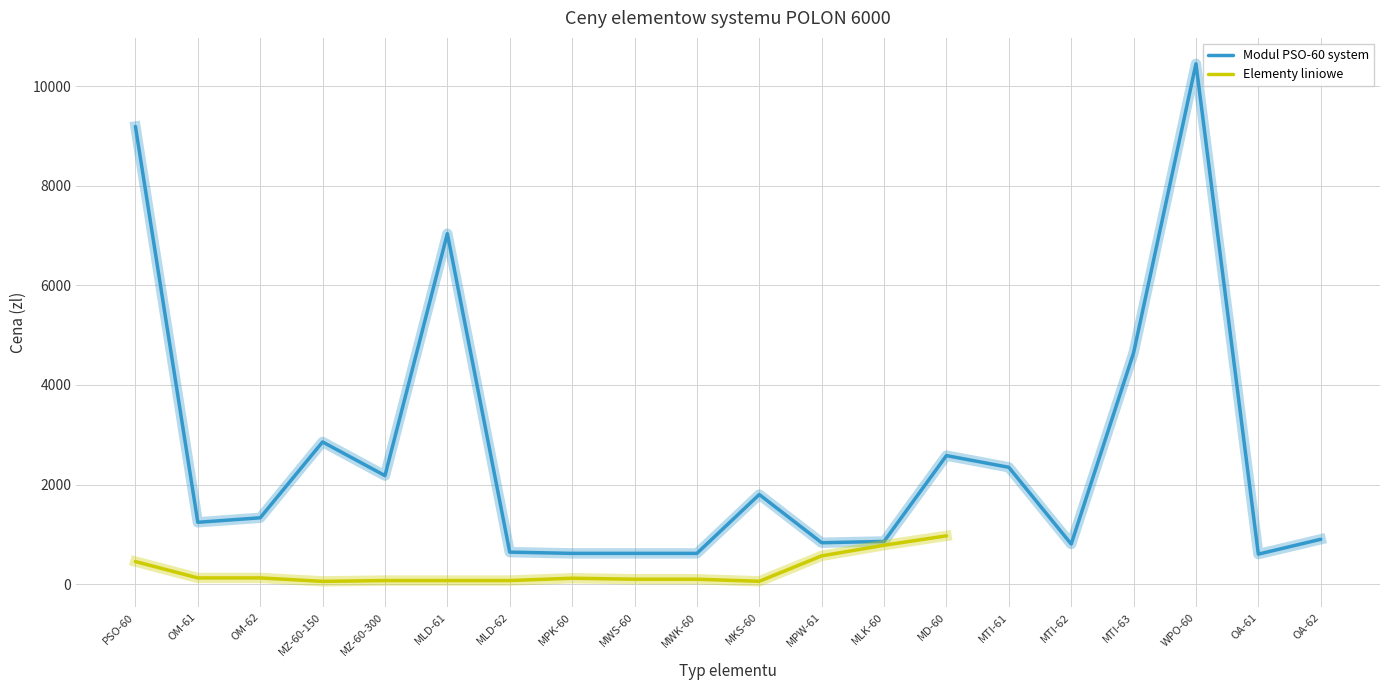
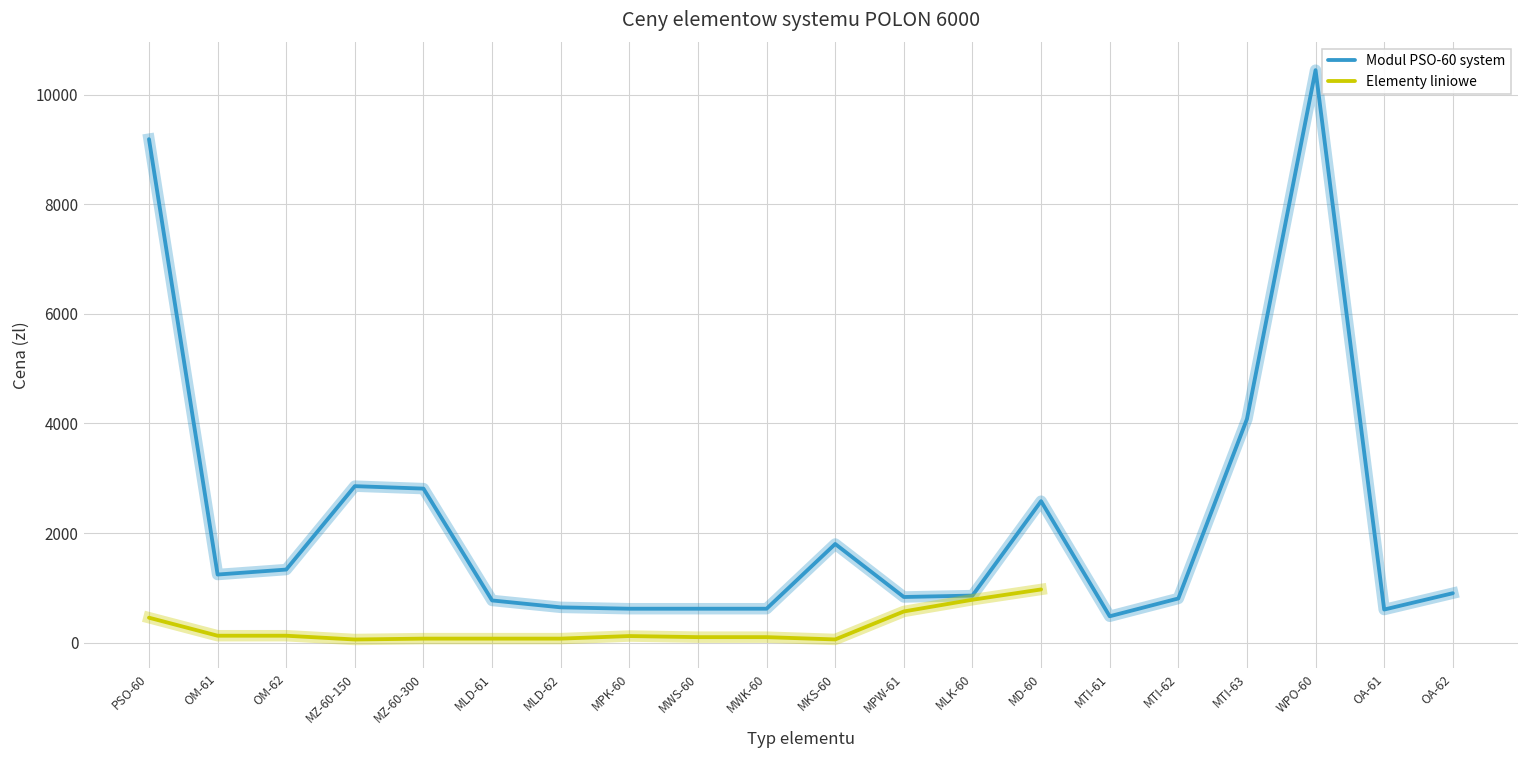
Modul PSO-60 system, MZ-60-300: 2200 -> 2800
Modul PSO-60 system, MLD-61: 7000 -> 800
Modul PSO-60 system, MTI-61: 2300 -> 500
Modul PSO-60 system, MTI-63: 4600 -> 4100
